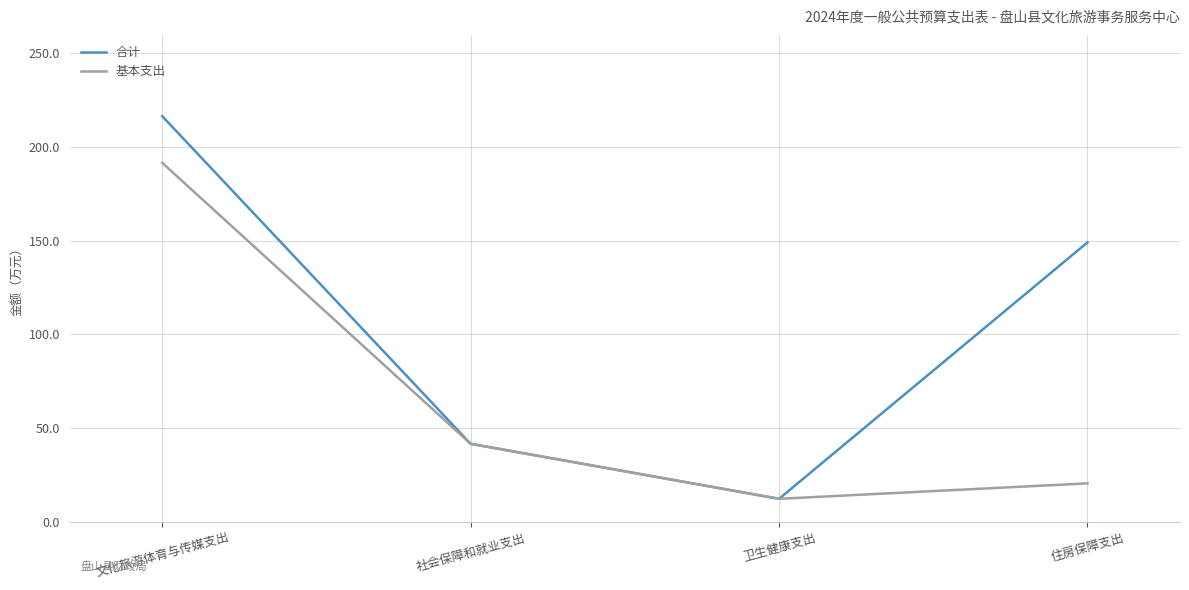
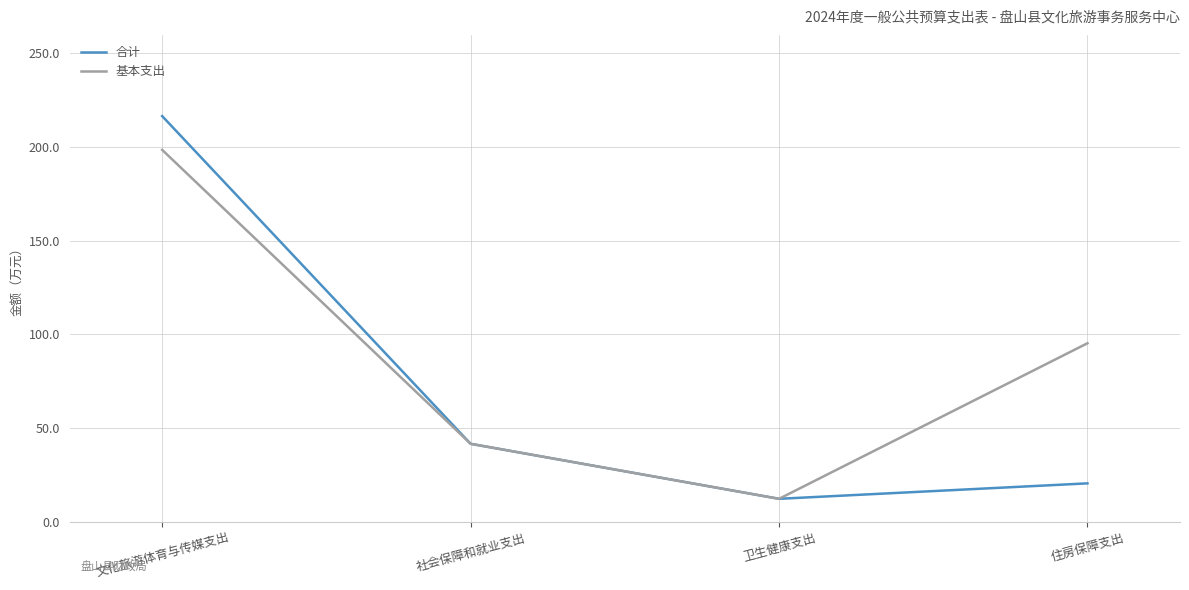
基本支出, 文化旅游体育与传媒支出: 191 -> 198
合计, 住房保障支出: 149 -> 21
基本支出, 住房保障支出: 21 -> 95
